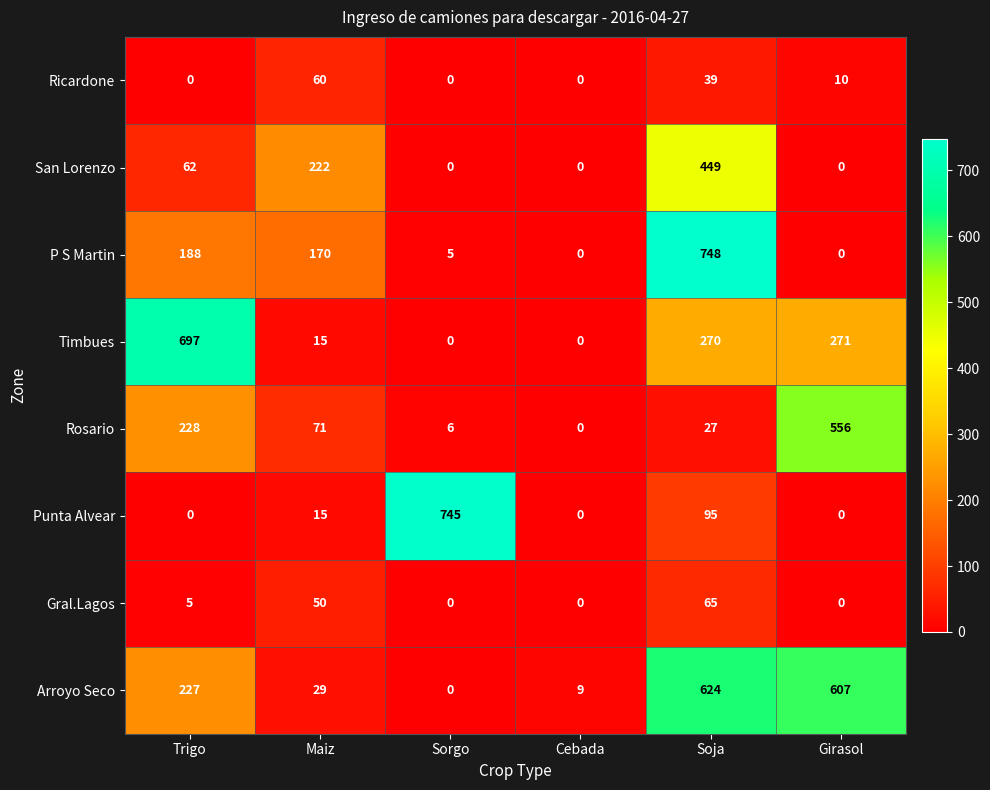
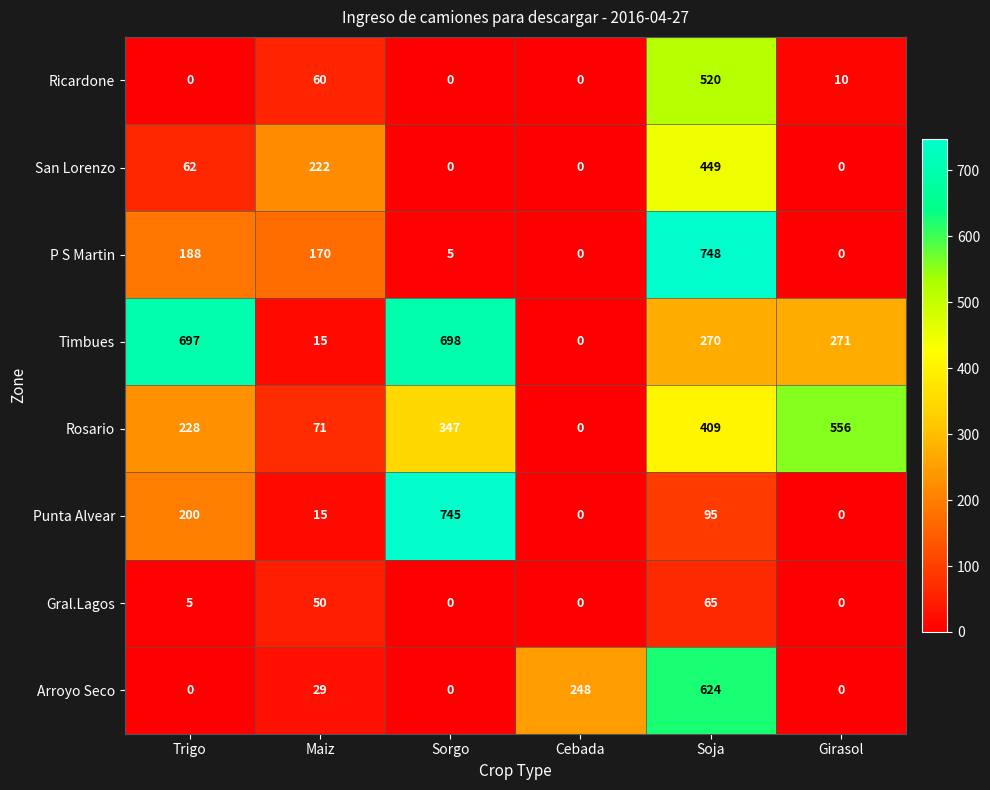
Ricardone, Soja: 39 -> 520
Timbues, Sorgo: 0 -> 698
Rosario, Sorgo: 6 -> 347
Rosario, Soja: 27 -> 409
Punta Alvear, Trigo: 0 -> 200
Arroyo Seco, Trigo: 227 -> 0
Arroyo Seco, Cebada: 9 -> 248
Arroyo Seco, Girasol: 607 -> 0
